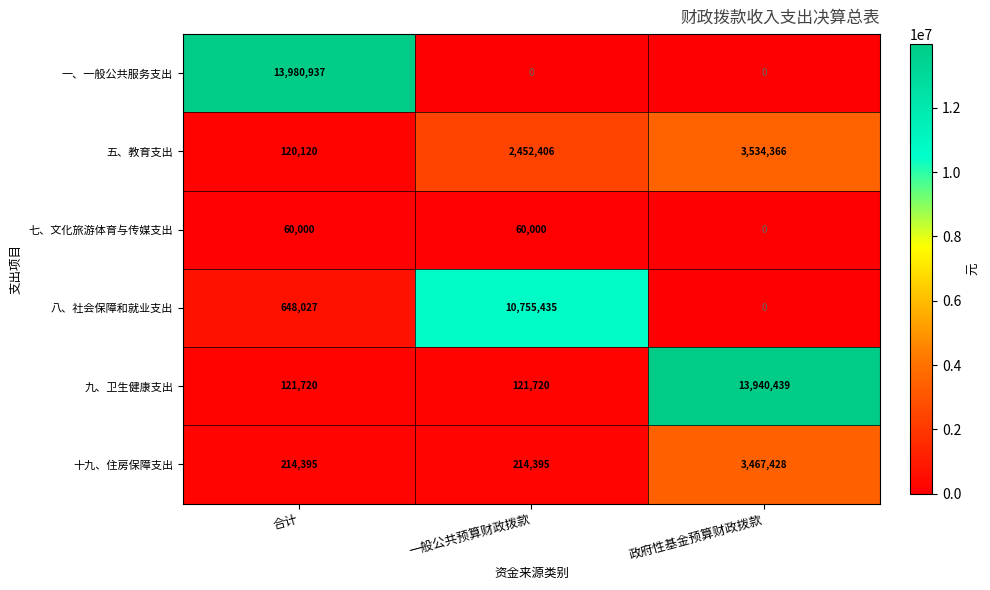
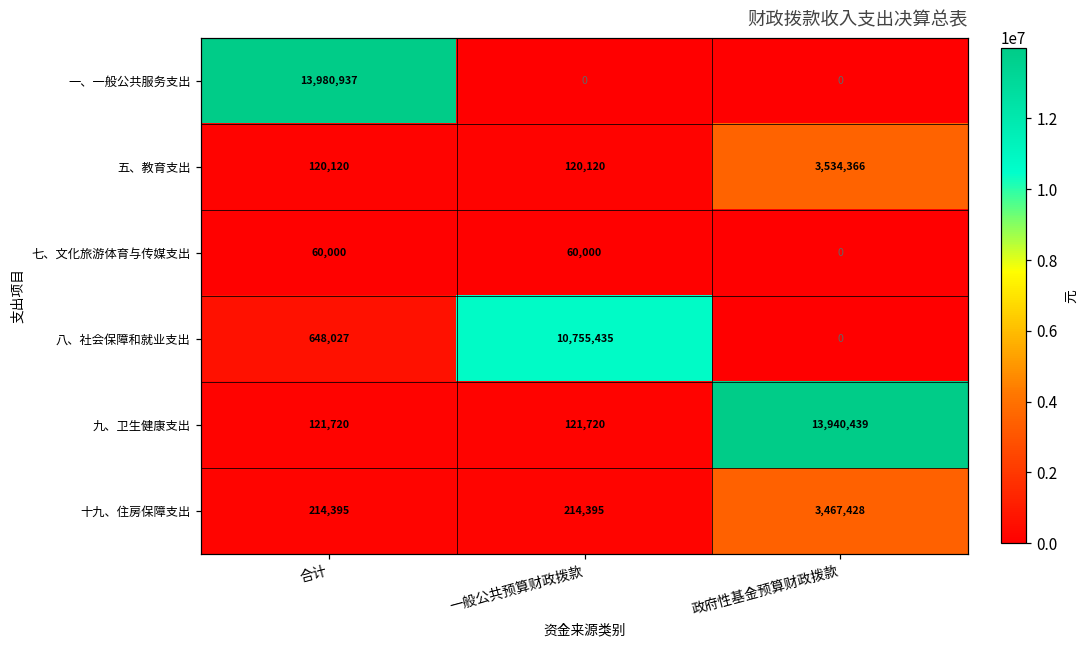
五、教育支出, 一般公共预算财政拨款: 2,452,406 -> 120,120
